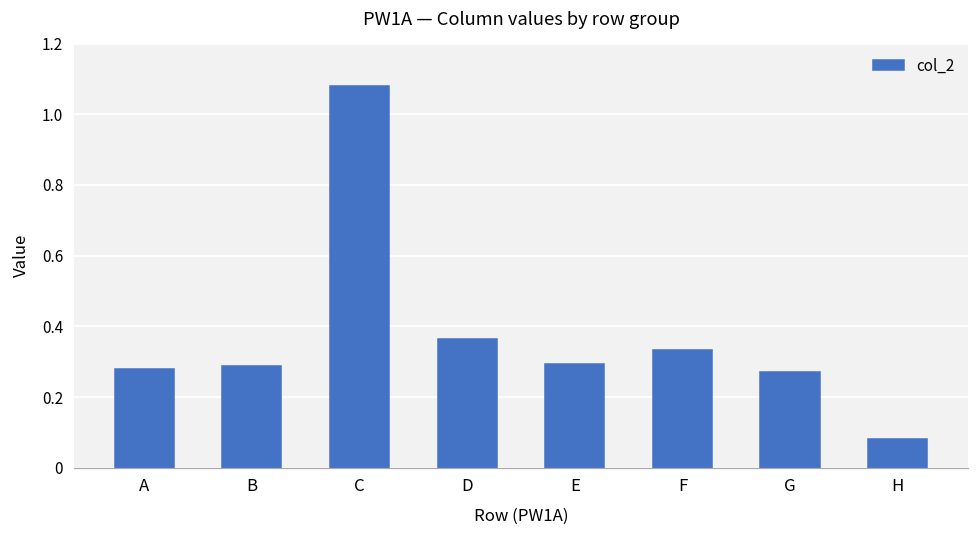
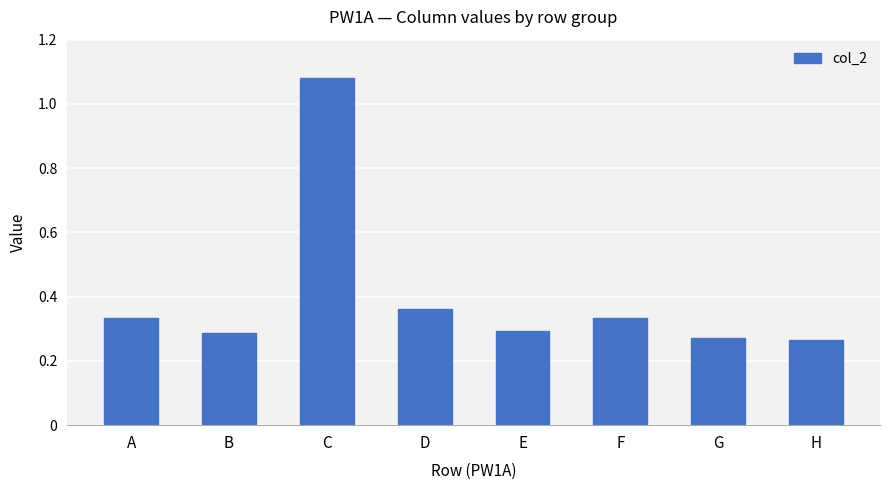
A: 0.28 -> 0.33
H: 0.08 -> 0.26
